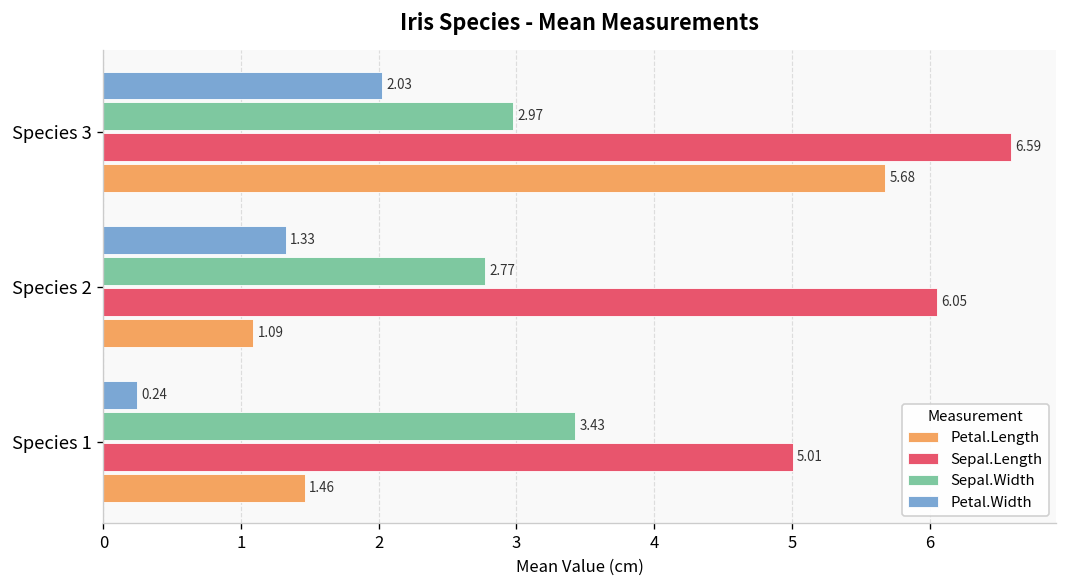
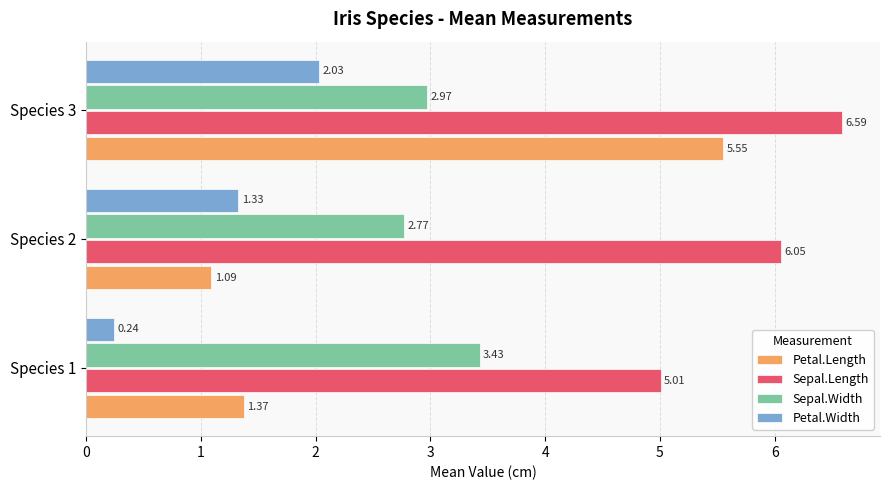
Petal.Length, Species 3: 5.68 -> 5.55
Petal.Length, Species 1: 1.46 -> 1.37
